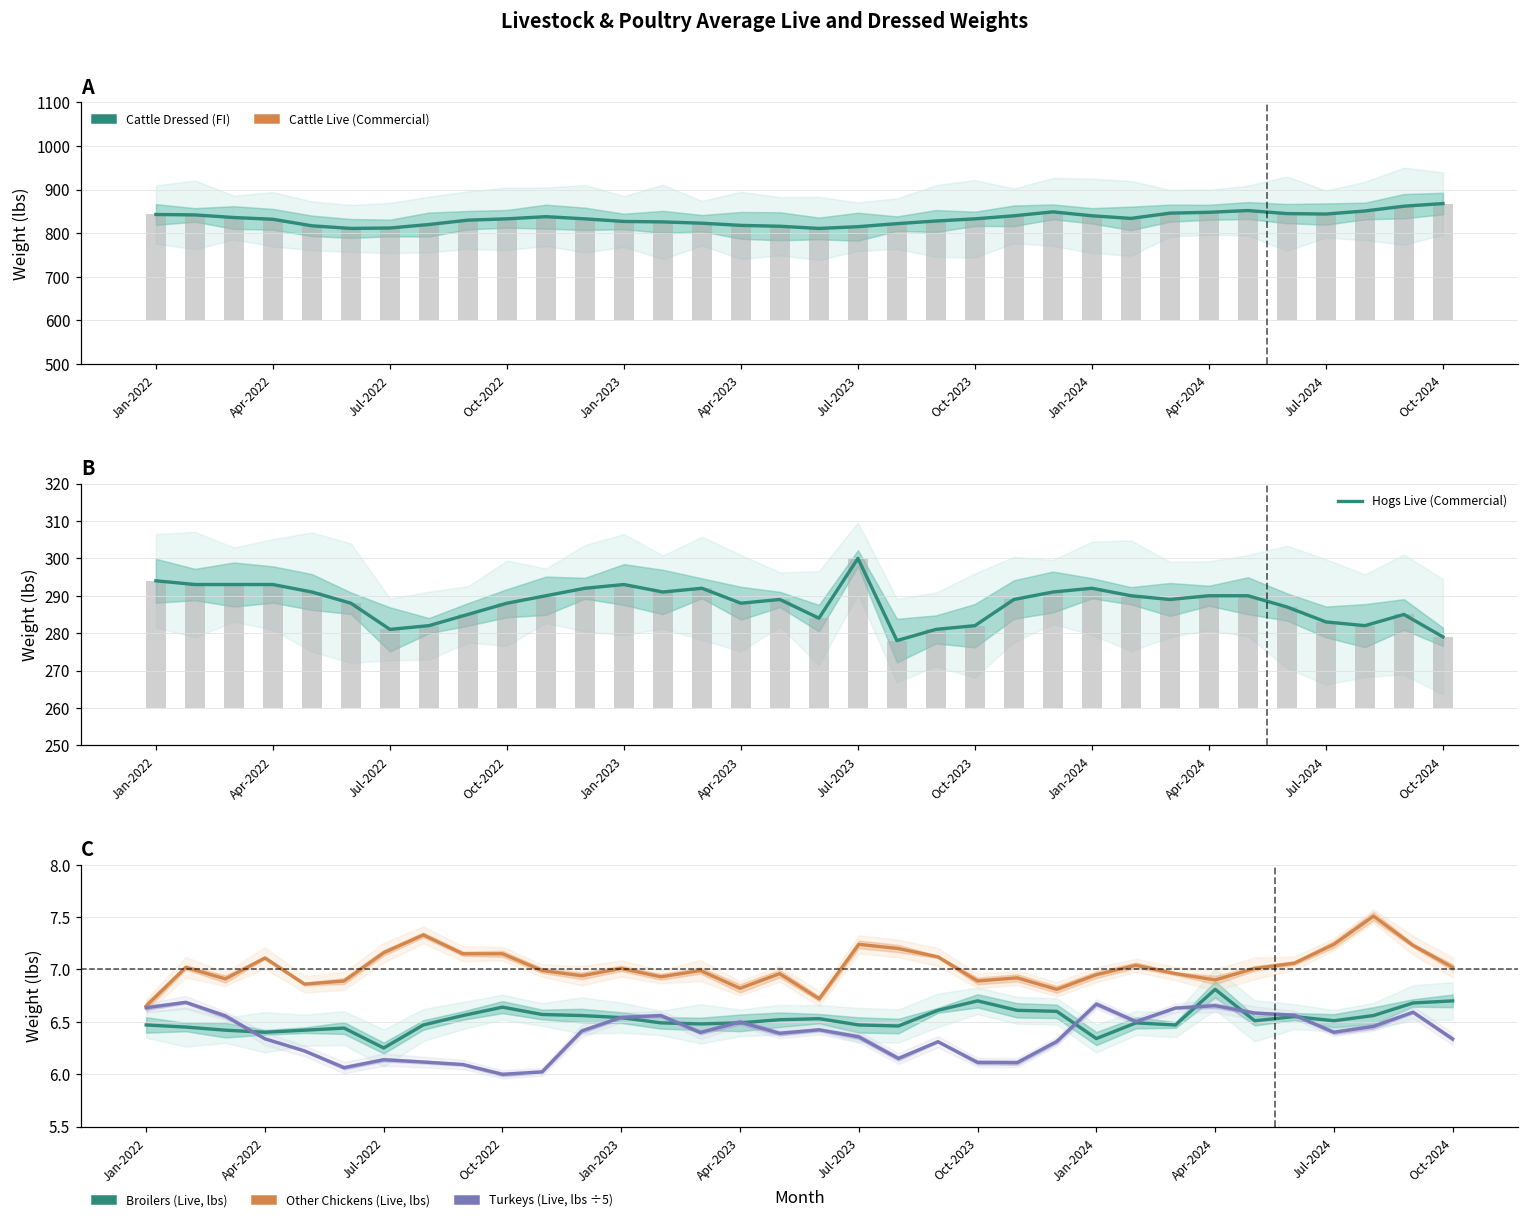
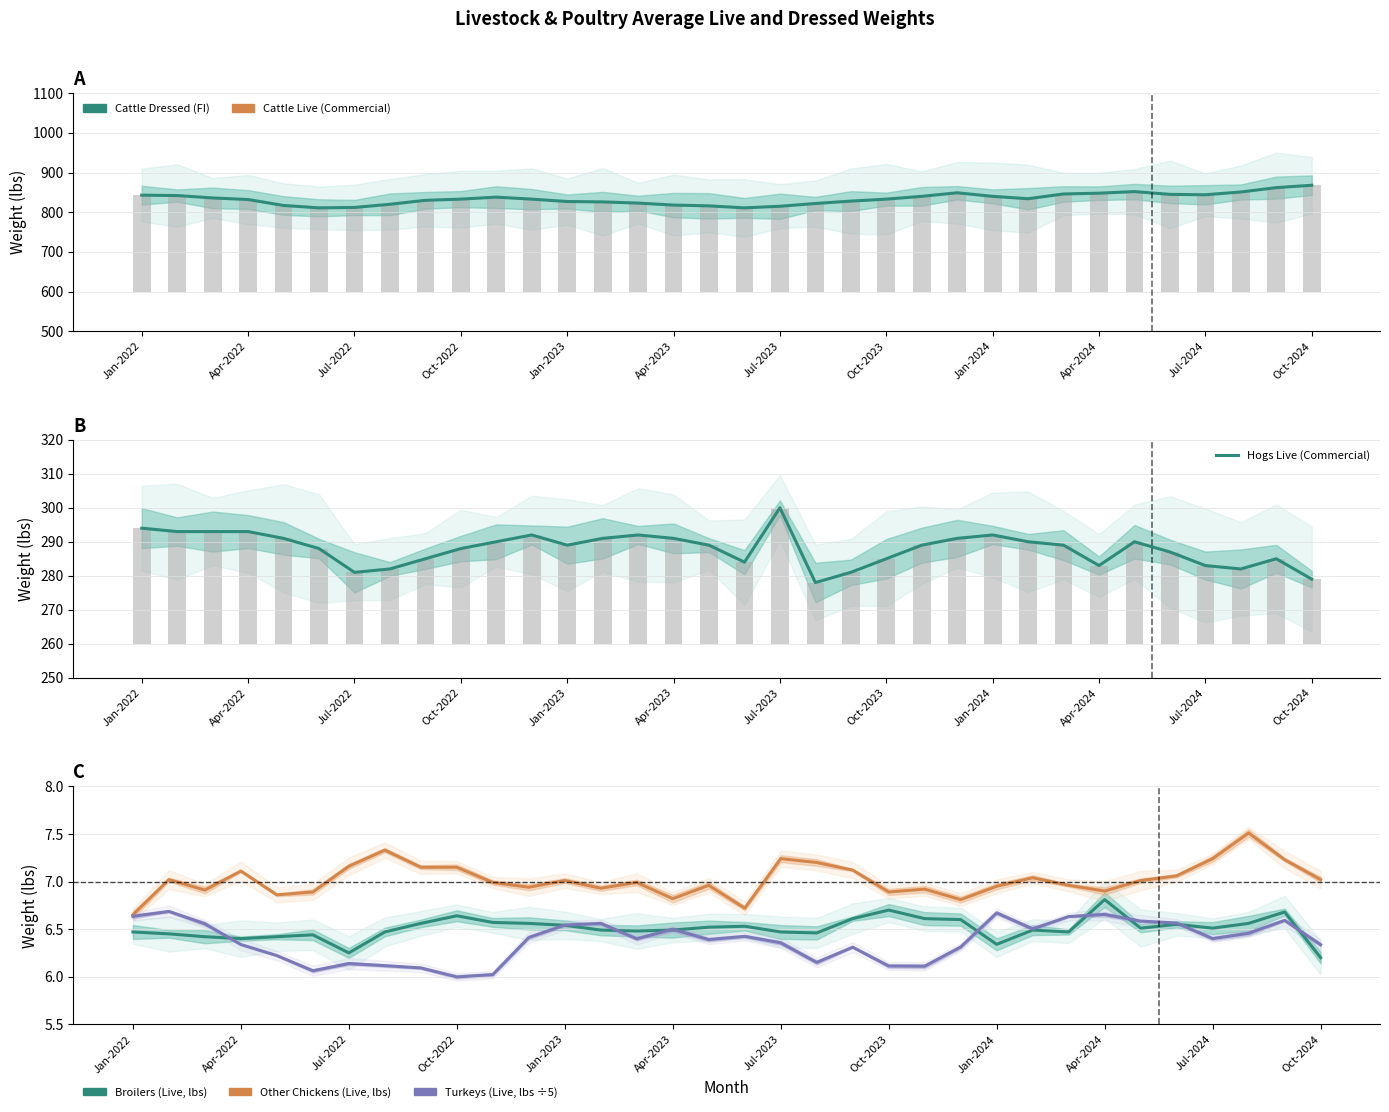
B, Hogs Live (Commercial), Jan-2023: 293 -> 289
B, Hogs Live (Commercial), Apr-2023: 288 -> 291
B, Hogs Live (Commercial), Oct-2023: 282 -> 285
B, Hogs Live (Commercial), Apr-2024: 290 -> 283
C, Broilers (Live, lbs), Oct-2024: 6.7 -> 6.2
